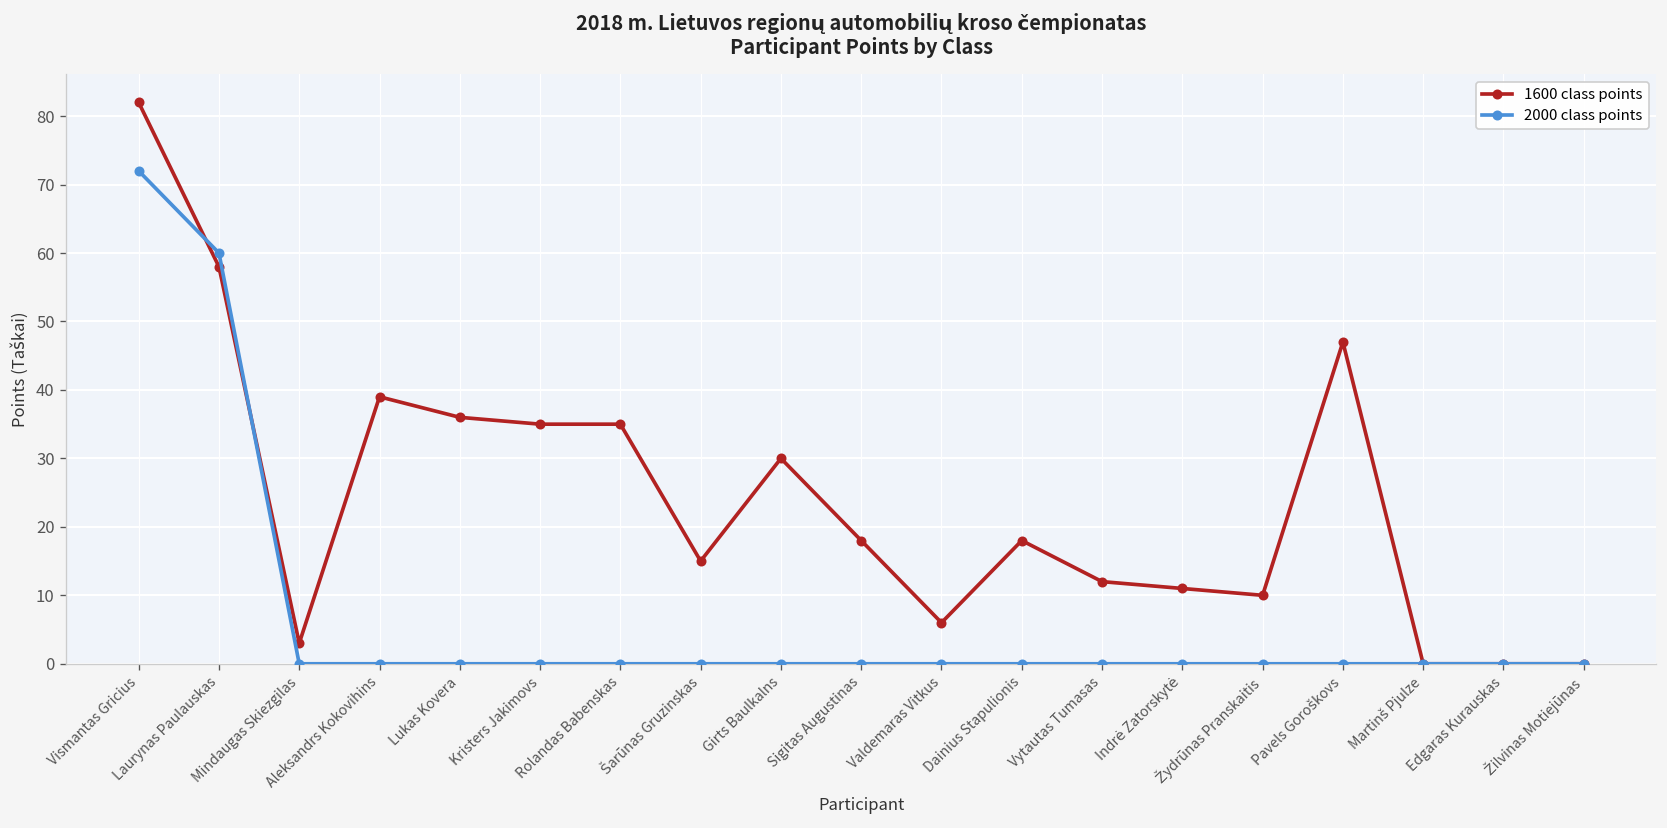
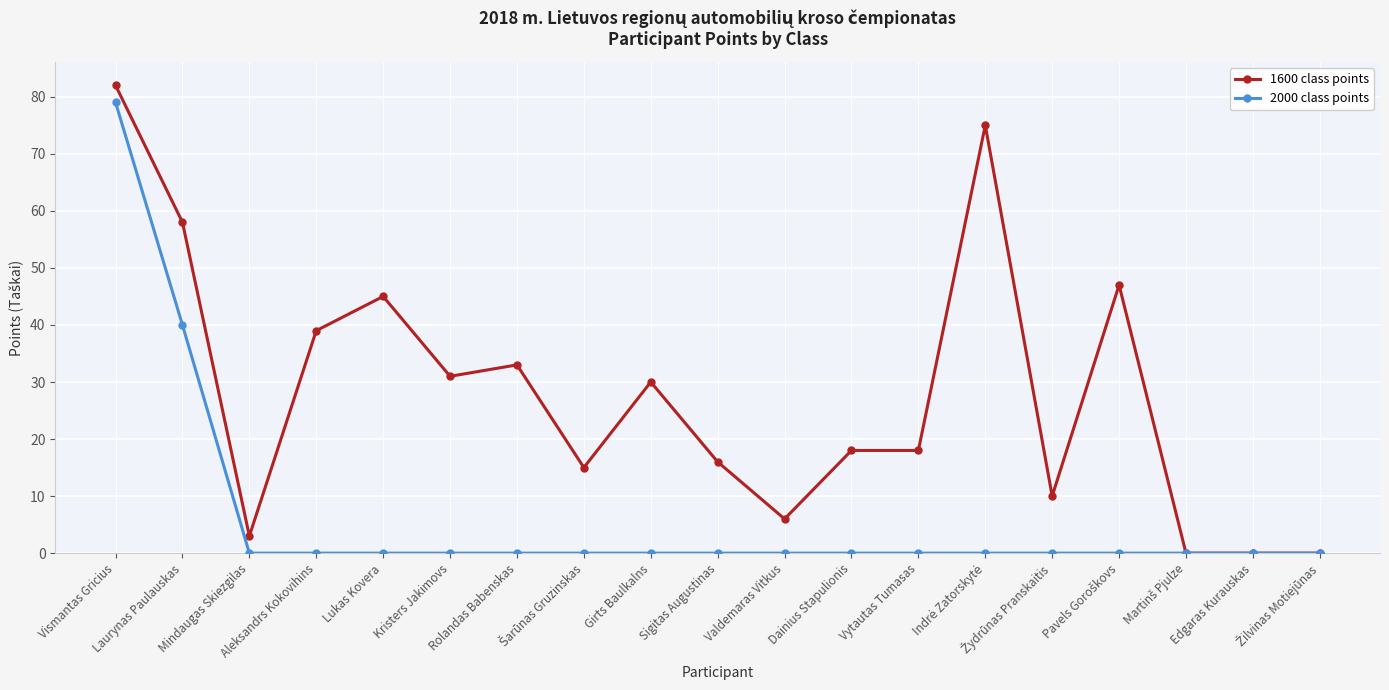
2000 class points, Vismantas Gricius: 72 -> 79
2000 class points, Laurynas Paulauskas: 60 -> 40
1600 class points, Lukas Kovera: 36 -> 45
1600 class points, Kristers Jakimovs: 35 -> 31
1600 class points, Rolandas Babenskas: 35 -> 33
1600 class points, Sigitas Augustinas: 18 -> 16
1600 class points, Vytautas Tumasas: 12 -> 18
1600 class points, Indrė Zatorskytė: 11 -> 75
